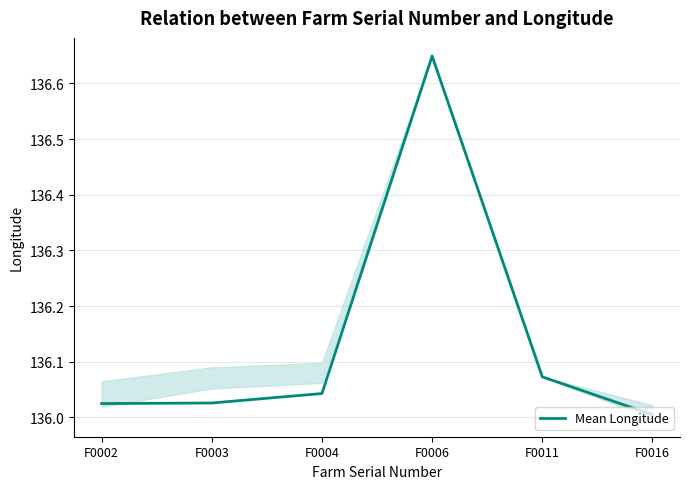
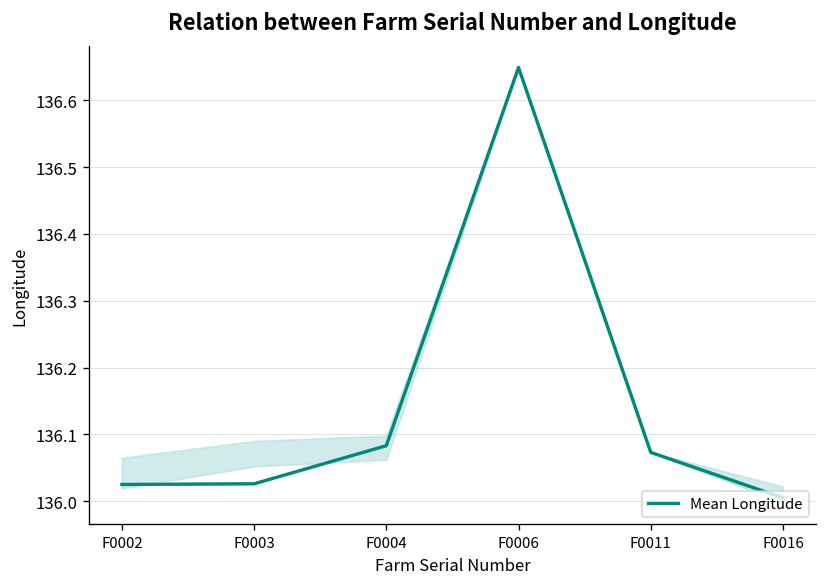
Mean Longitude, F0004: 136.04 -> 136.08
